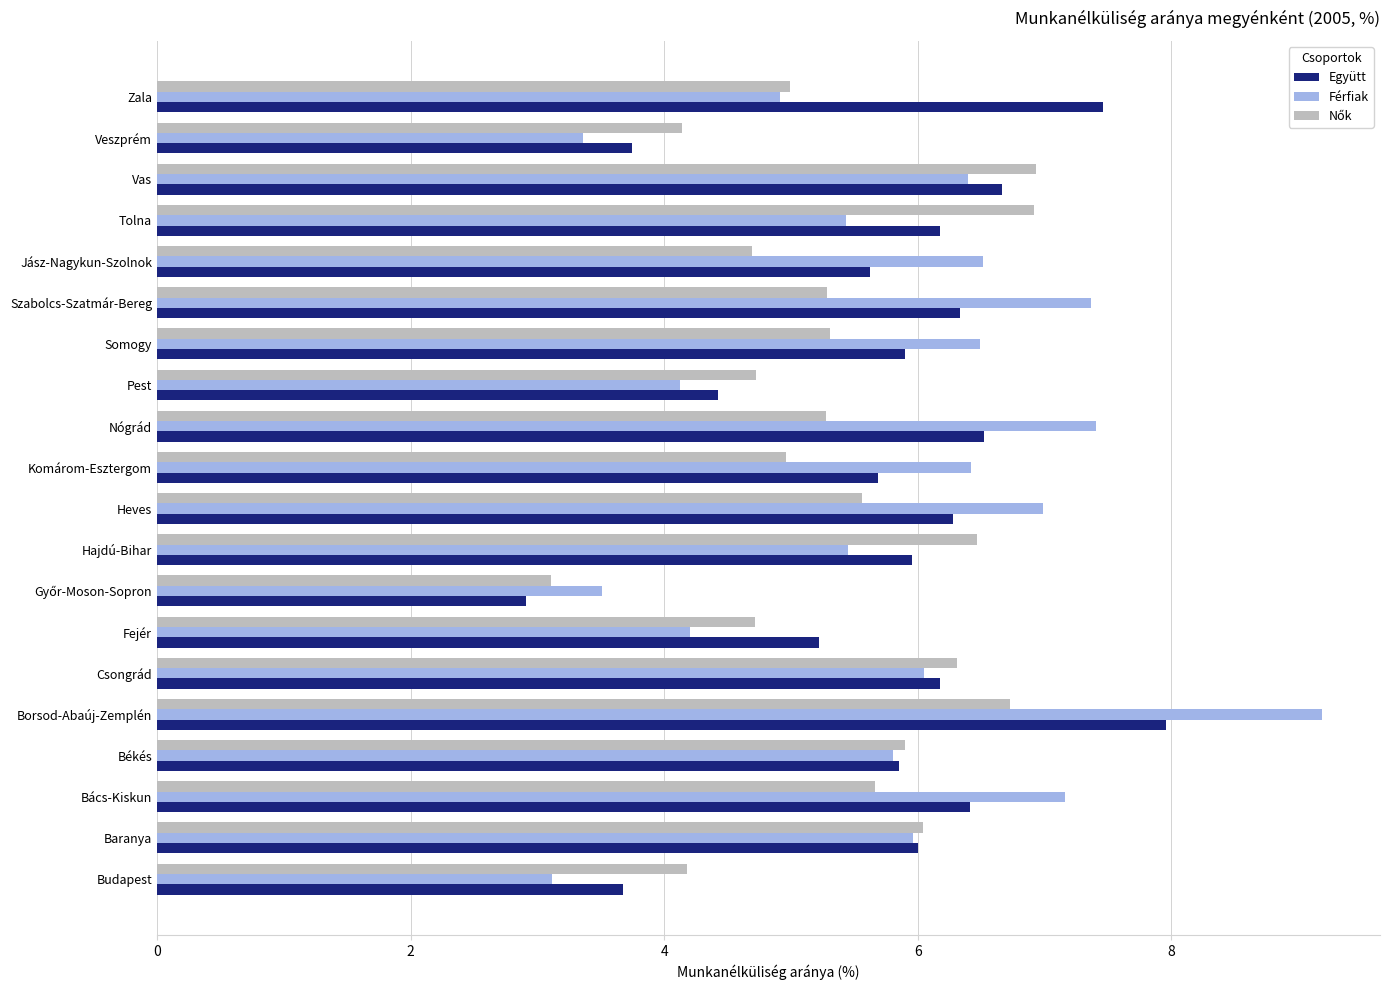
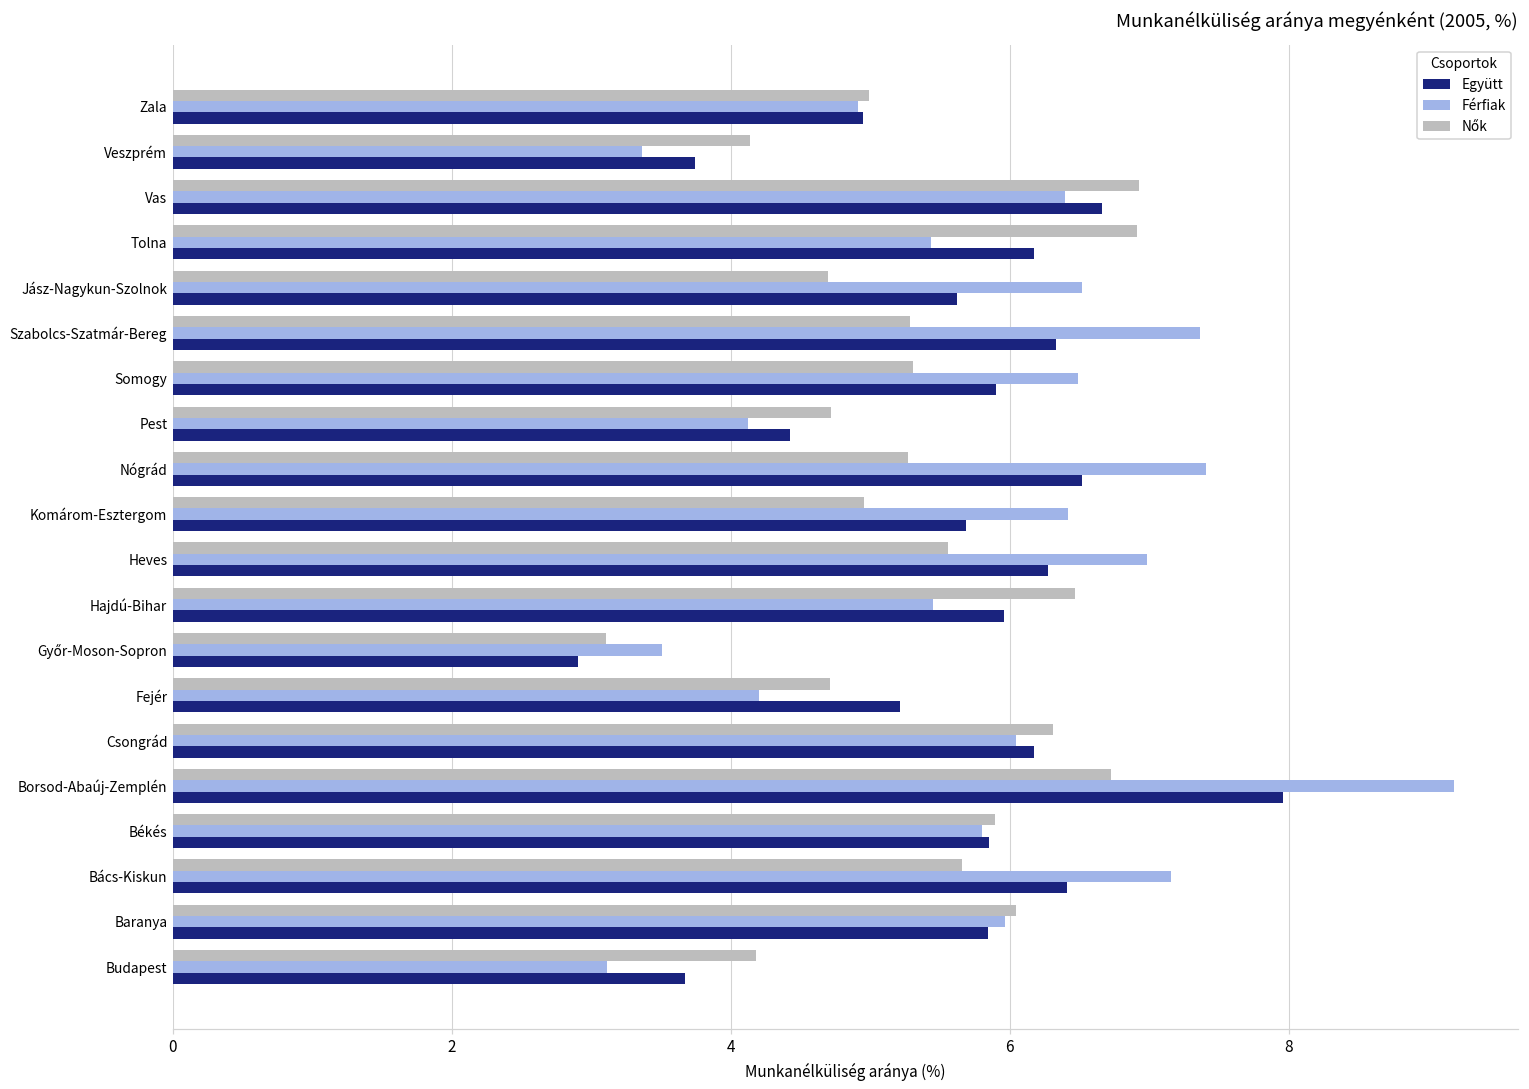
Együtt, Zala: 7.46 -> 4.95
Együtt, Baranya: 6.00 -> 5.84
